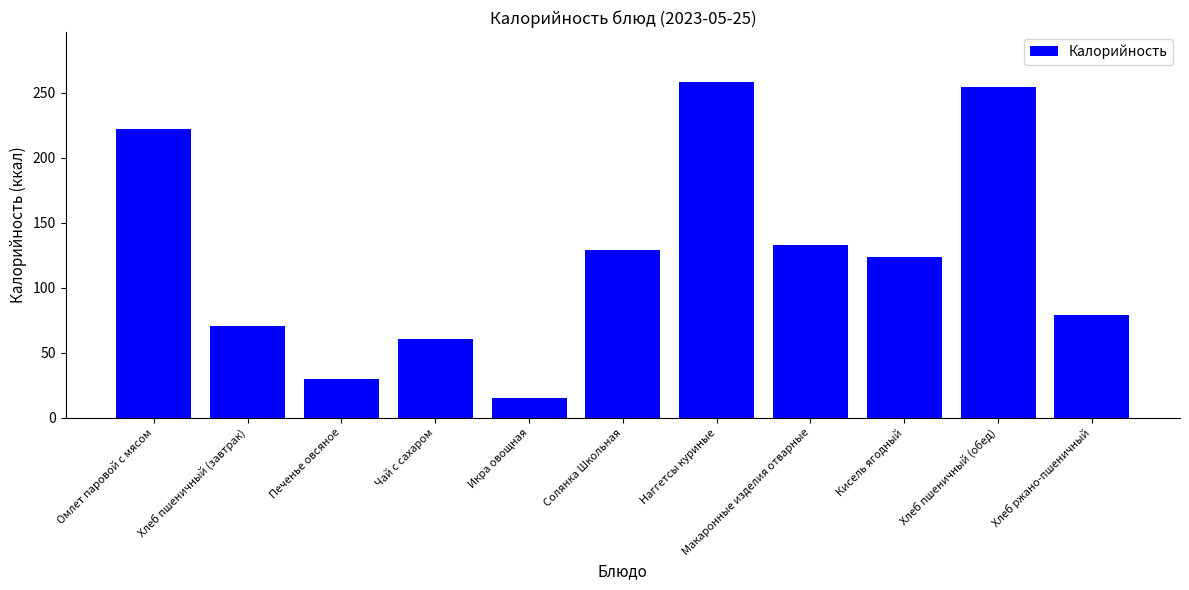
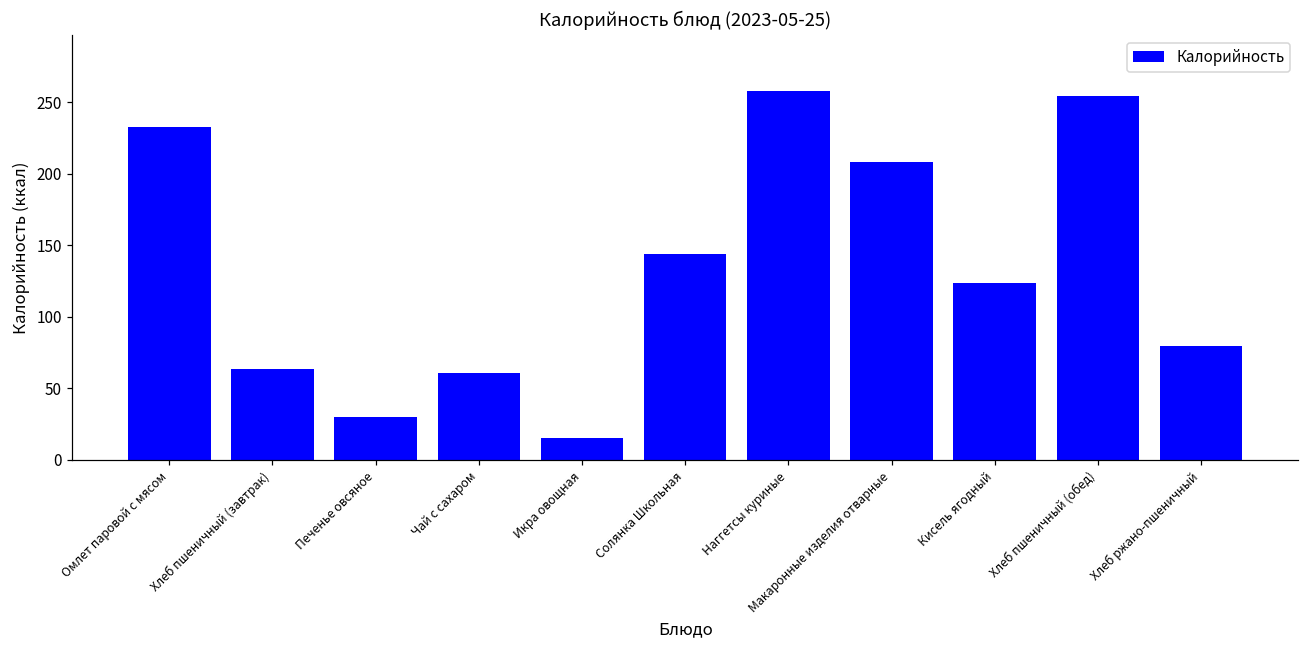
Омлет паровой с мясом: 222 -> 233
Хлеб пшеничный (завтрак): 71 -> 63
Солянка Школьная: 129 -> 144
Макаронные изделия отварные: 133 -> 208
